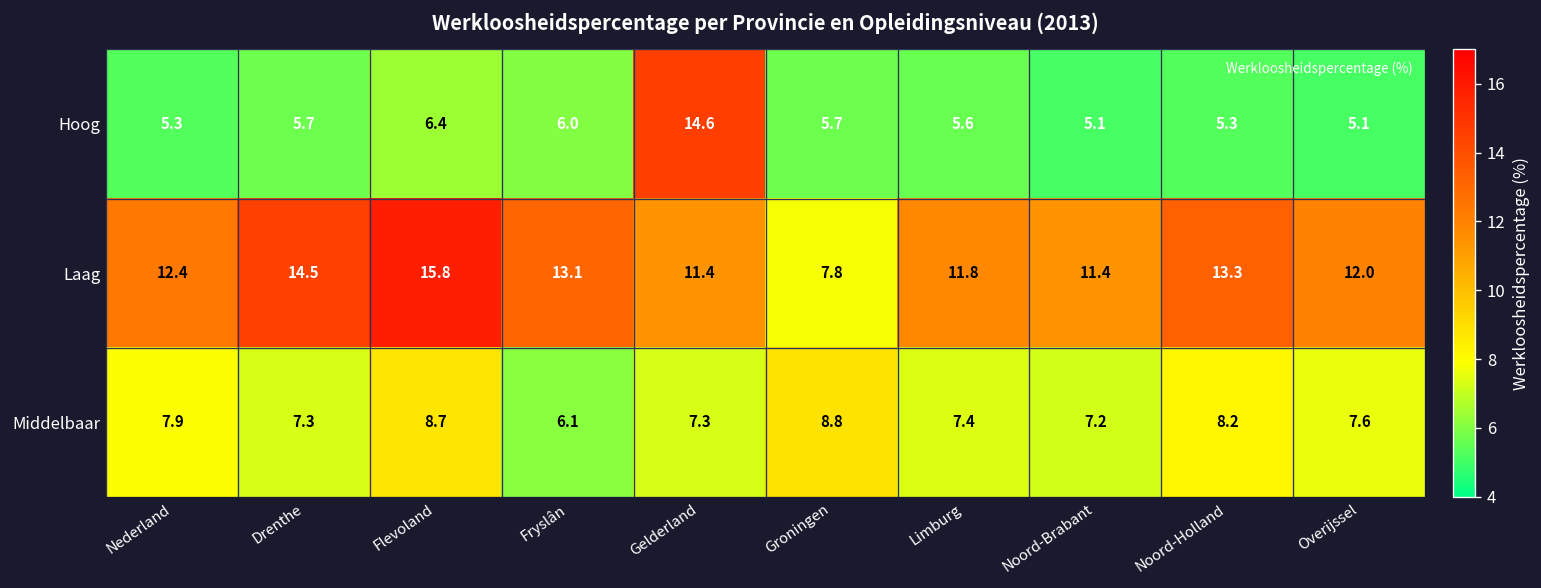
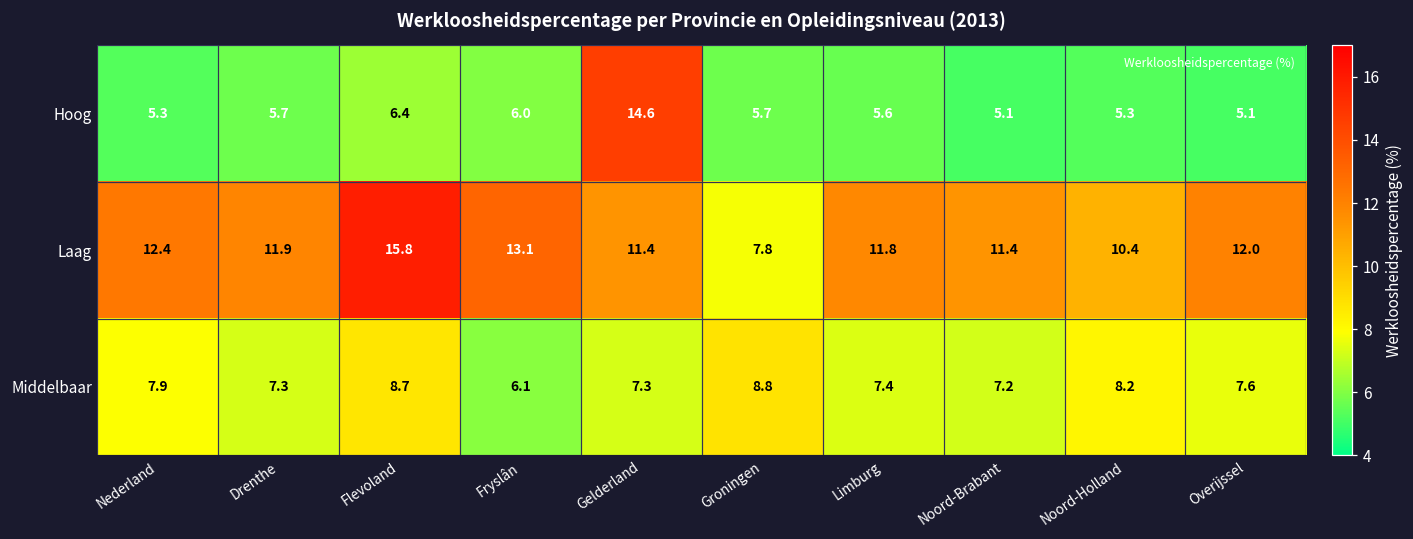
Laag, Drenthe: 14.5 -> 11.9
Laag, Noord-Holland: 13.3 -> 10.4
